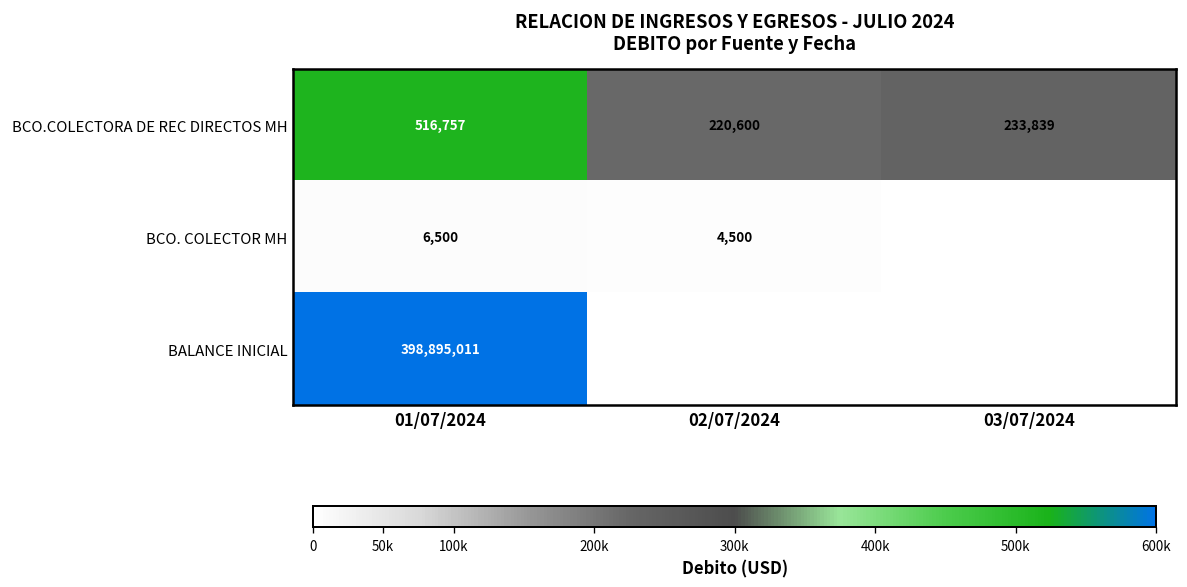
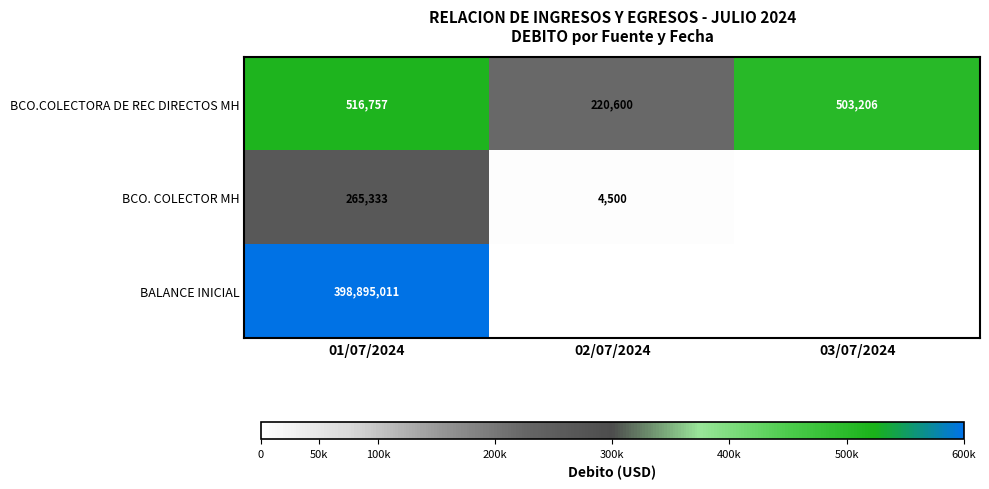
BCO.COLECTORA DE REC DIRECTOS MH, 03/07/2024: 233,839 -> 503,206
BCO. COLECTOR MH, 01/07/2024: 6,500 -> 265,333
